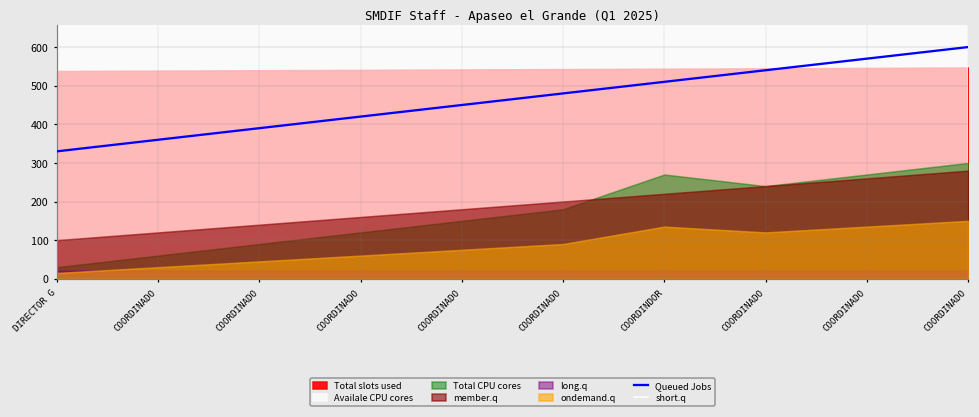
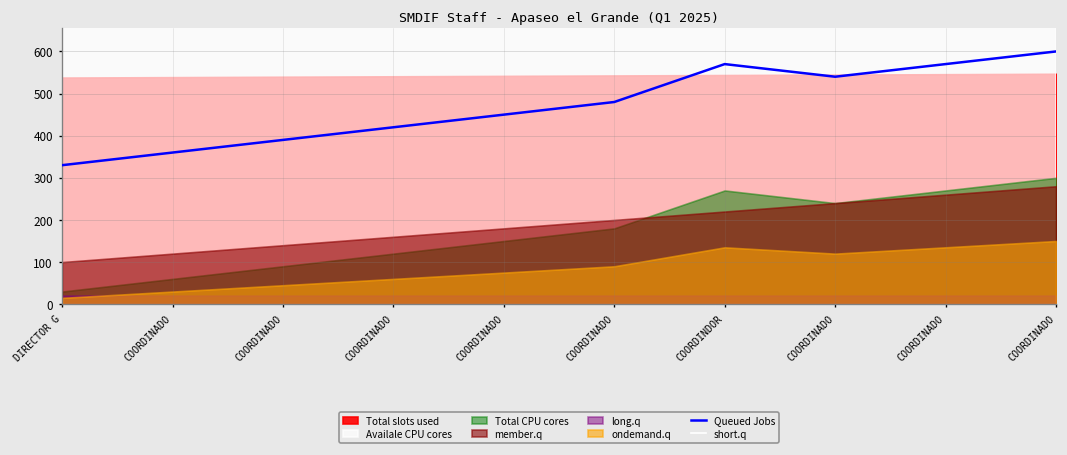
Queued Jobs, COORDINDOR: 510 -> 570
